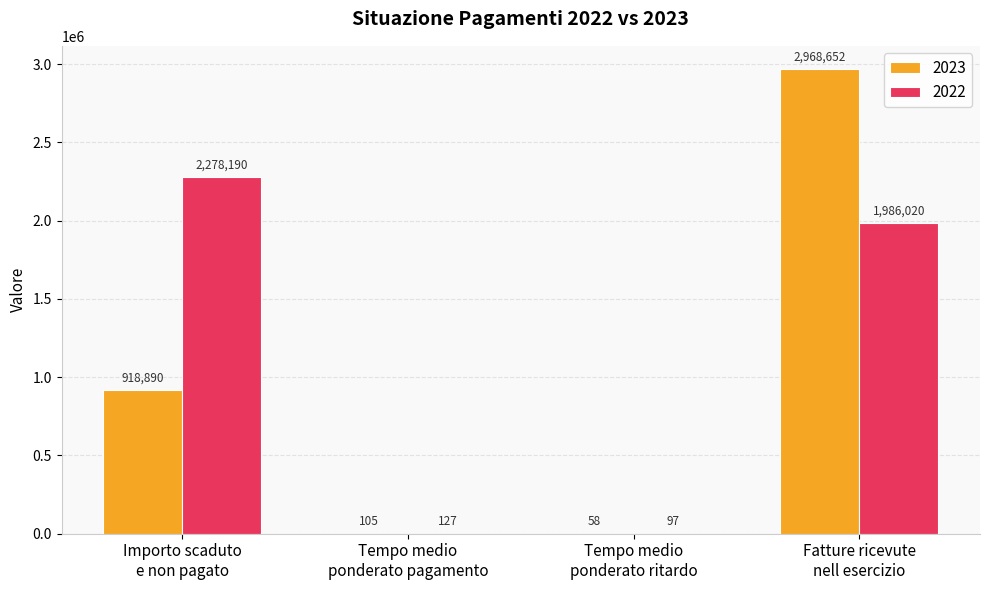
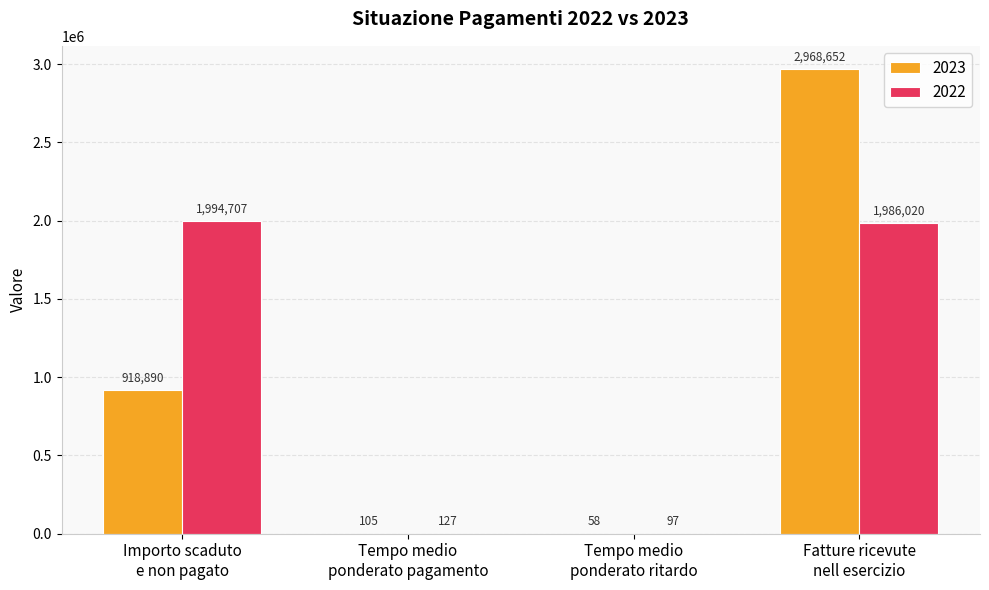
2022, Importo scaduto e non pagato: 2,278,190 -> 1,994,707
